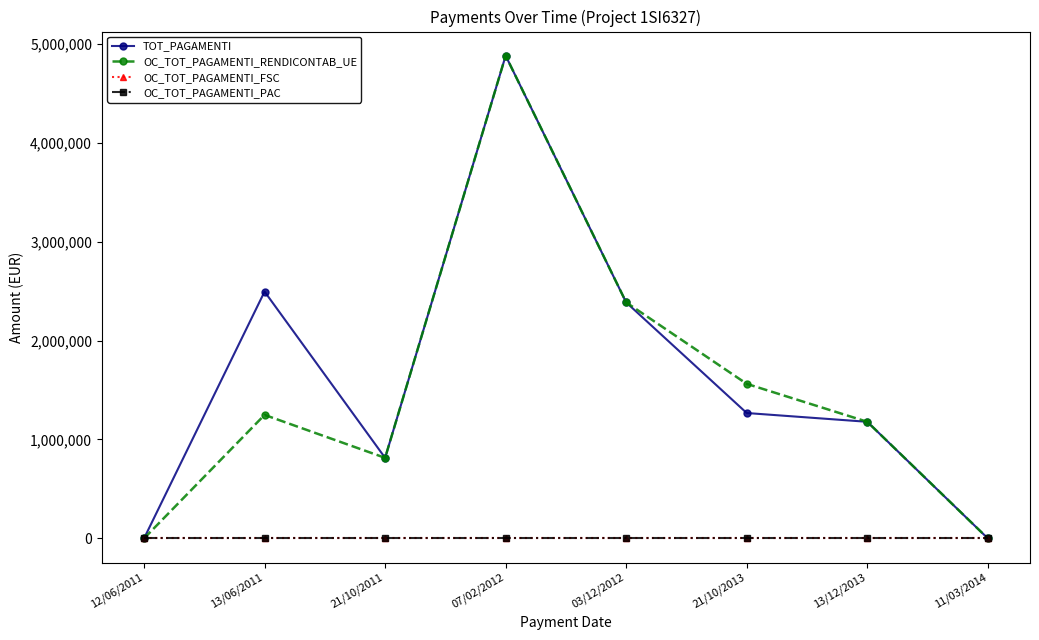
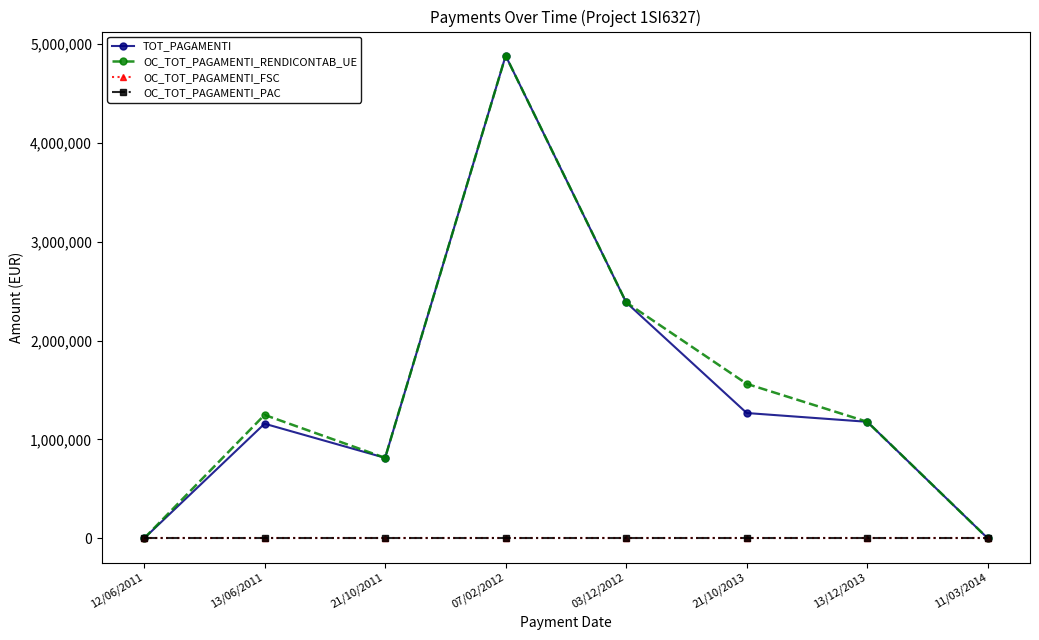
TOT_PAGAMENTI, 13/06/2011: 2,500,000 -> 1,200,000
